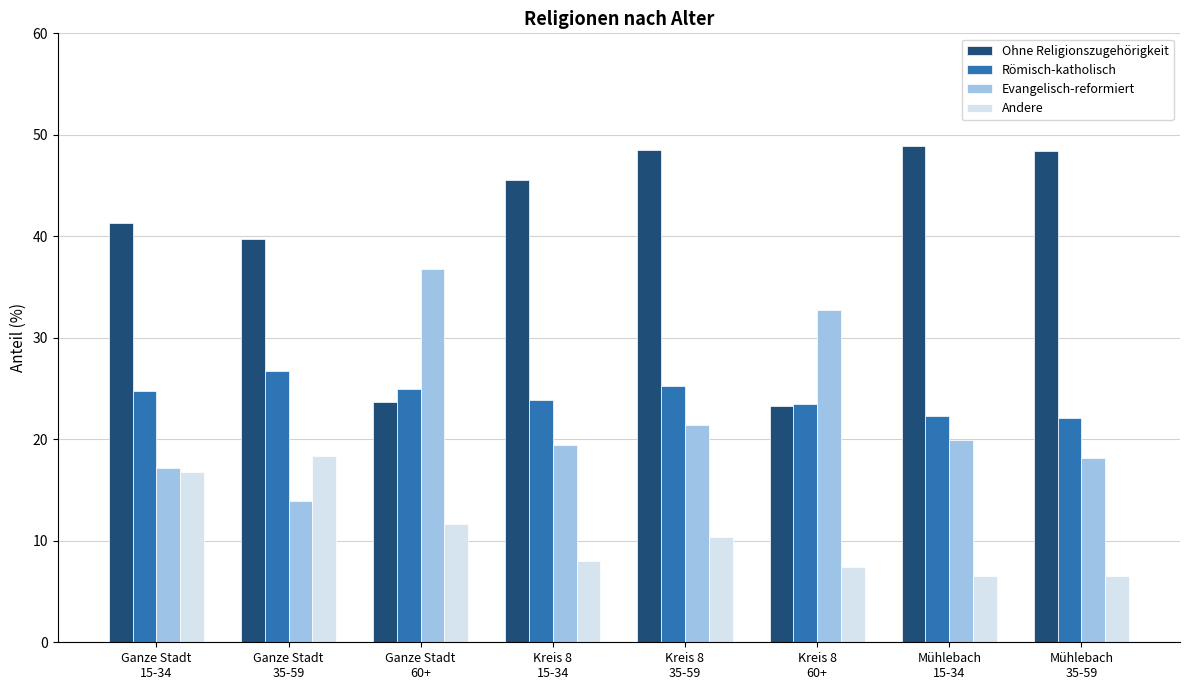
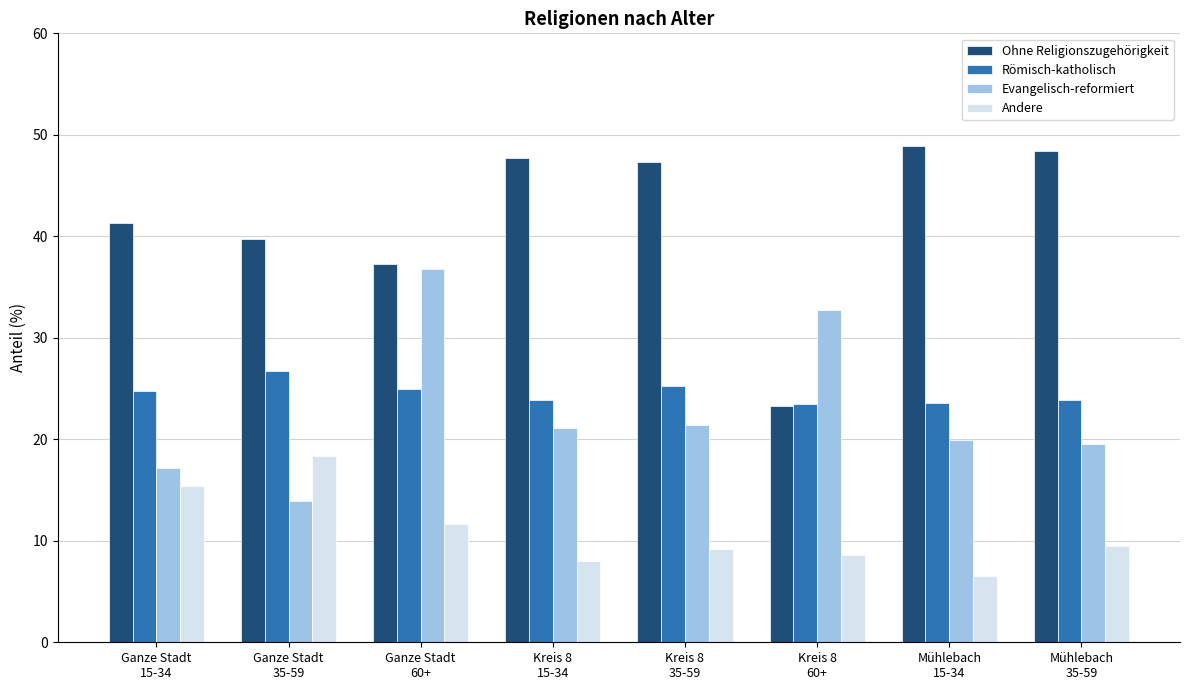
Andere, Ganze Stadt 15-34: 16.8 -> 15.4
Ohne Religionszugehörigkeit, Ganze Stadt 60+: 23.7 -> 37.3
Ohne Religionszugehörigkeit, Kreis 8 15-34: 45.5 -> 47.7
Evangelisch-reformiert, Kreis 8 15-34: 19.4 -> 21.1
Ohne Religionszugehörigkeit, Kreis 8 35-59: 48.5 -> 47.3
Andere, Kreis 8 35-59: 10.4 -> 9.2
Andere, Kreis 8 60+: 7.4 -> 8.6
Römisch-katholisch, Mühlebach 15-34: 22.3 -> 23.6
Römisch-katholisch, Mühlebach 35-59: 22.1 -> 23.9
Evangelisch-reformiert, Mühlebach 35-59: 18.2 -> 19.5
Andere, Mühlebach 35-59: 6.5 -> 9.5
